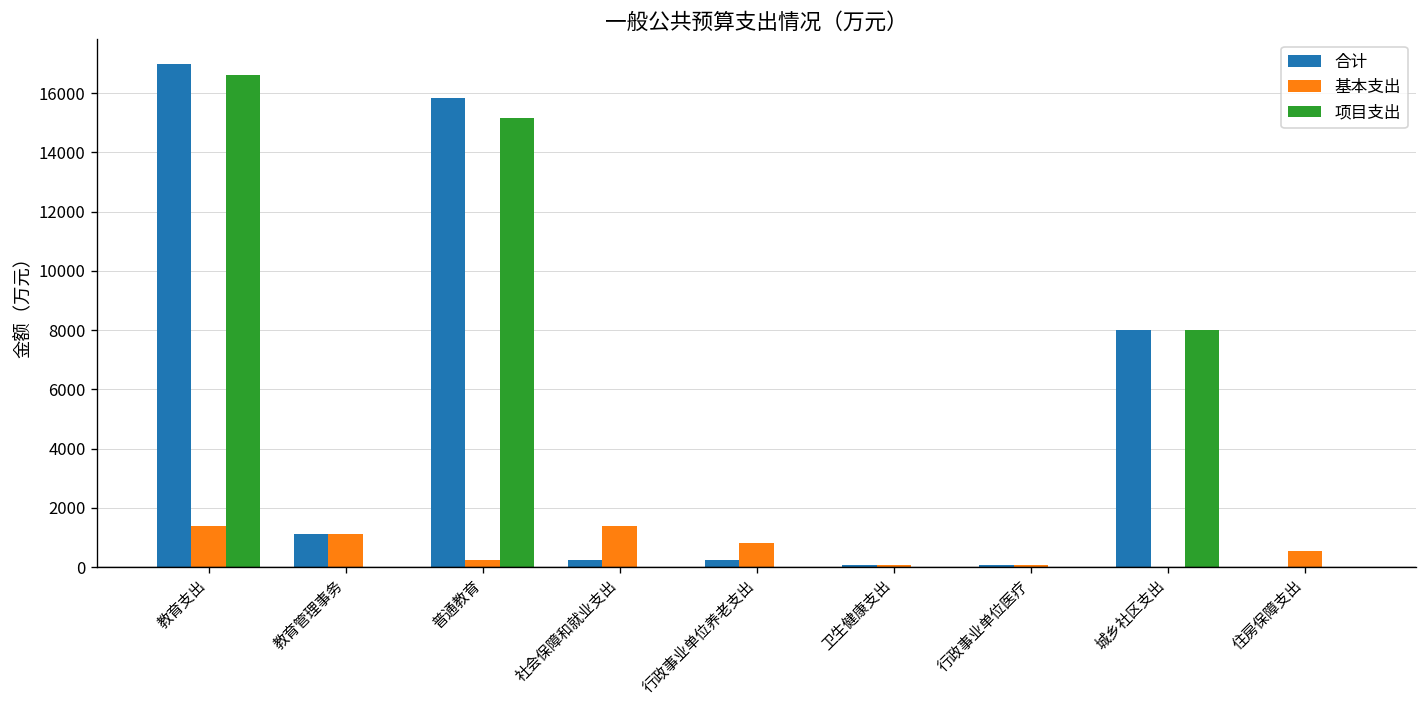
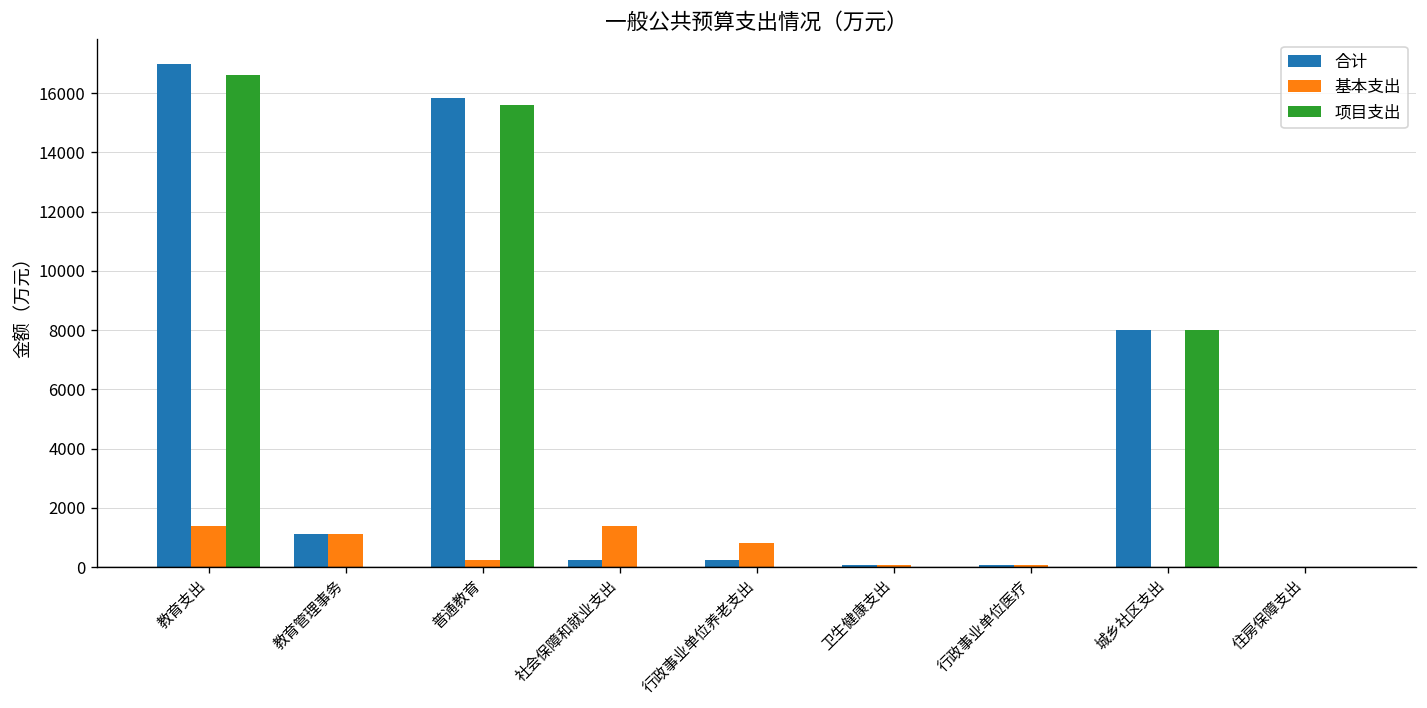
项目支出, 普通教育: 15100 -> 15600
基本支出, 住房保障支出: 500 -> 0
